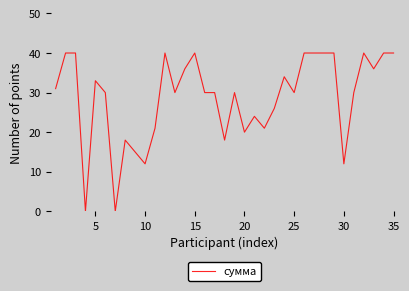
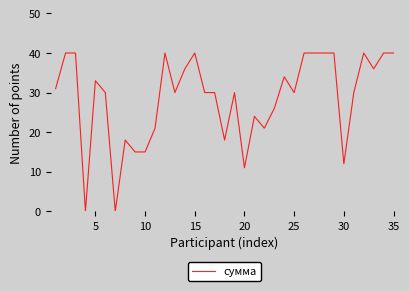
10: 12 -> 15
20: 20 -> 11
